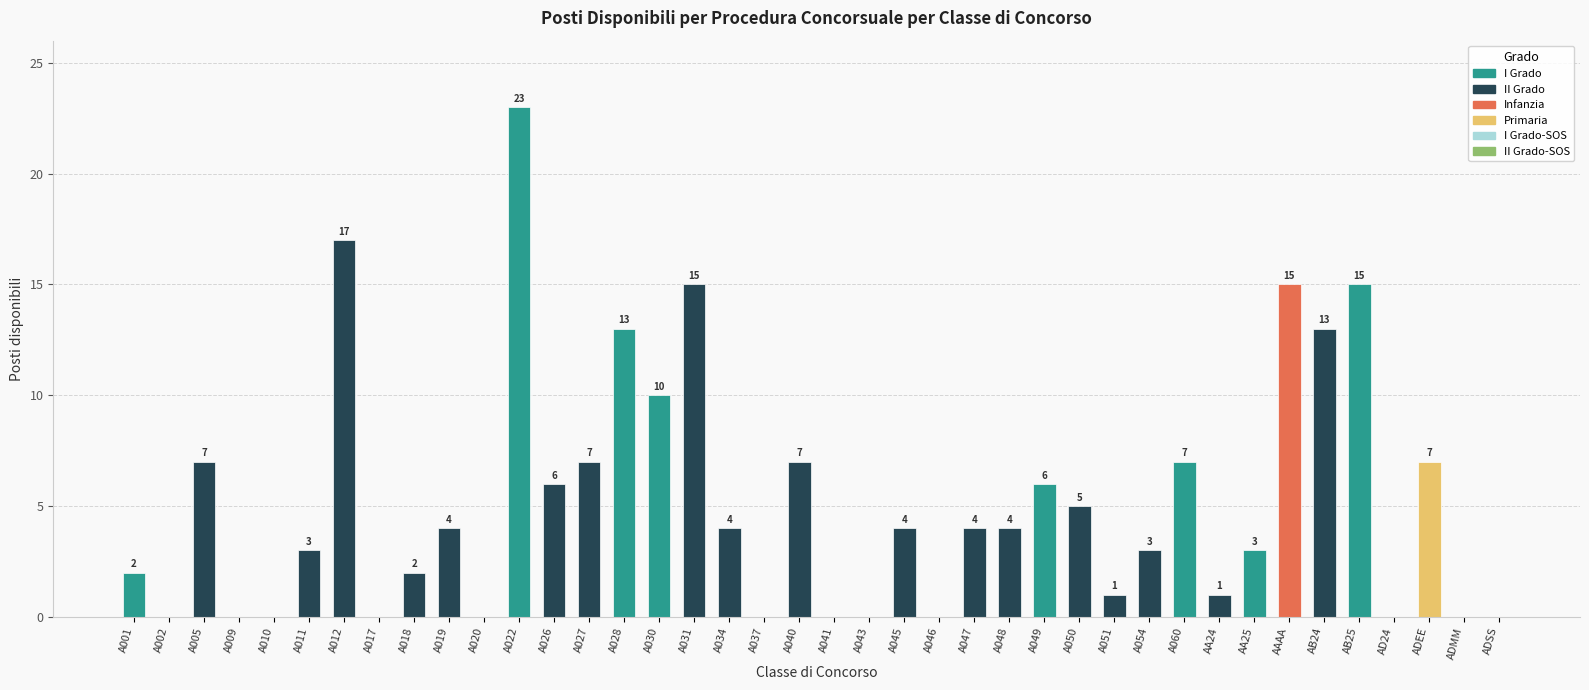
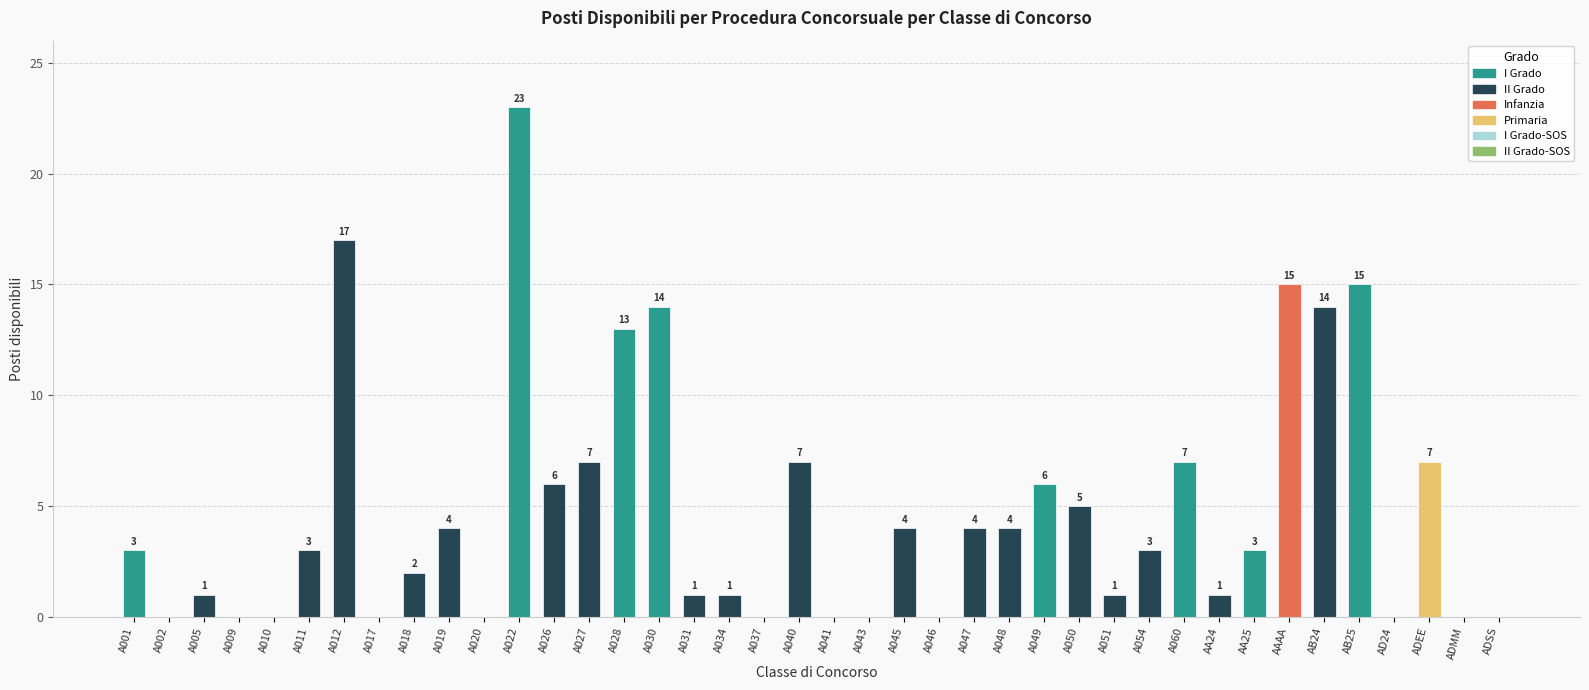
A001: 2 -> 3
A005: 7 -> 1
A030: 10 -> 14
A031: 15 -> 1
A034: 4 -> 1
AB24: 13 -> 14
